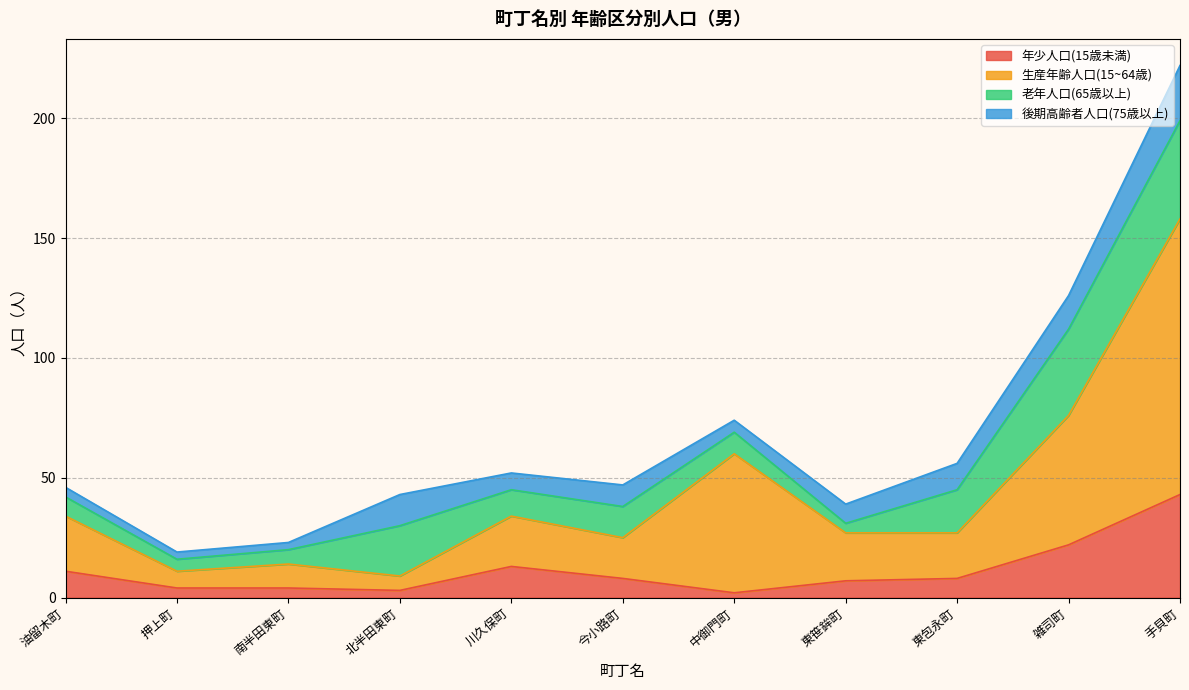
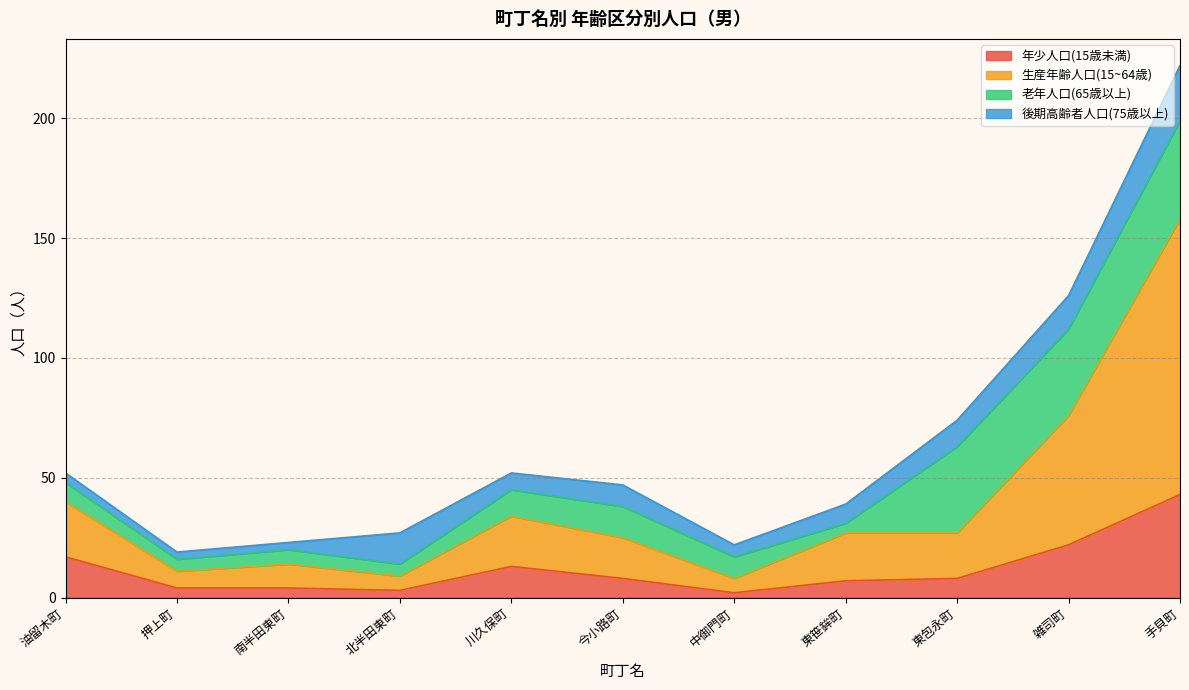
年少人口(15歳未満), 油留木町: 11 -> 17
老年人口(65歳以上), 北半田東町: 21 -> 5
生産年齢人口(15~64歳), 中御門町: 58 -> 6
老年人口(65歳以上), 東包永町: 18 -> 36
